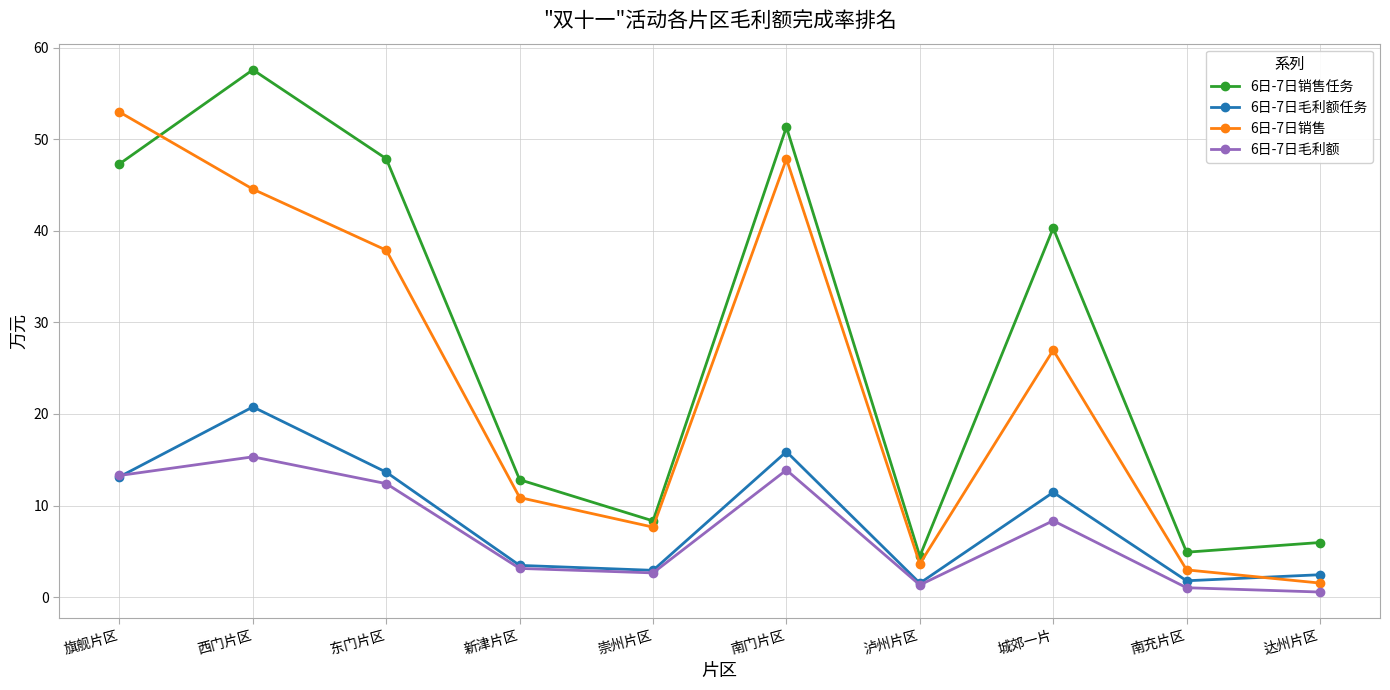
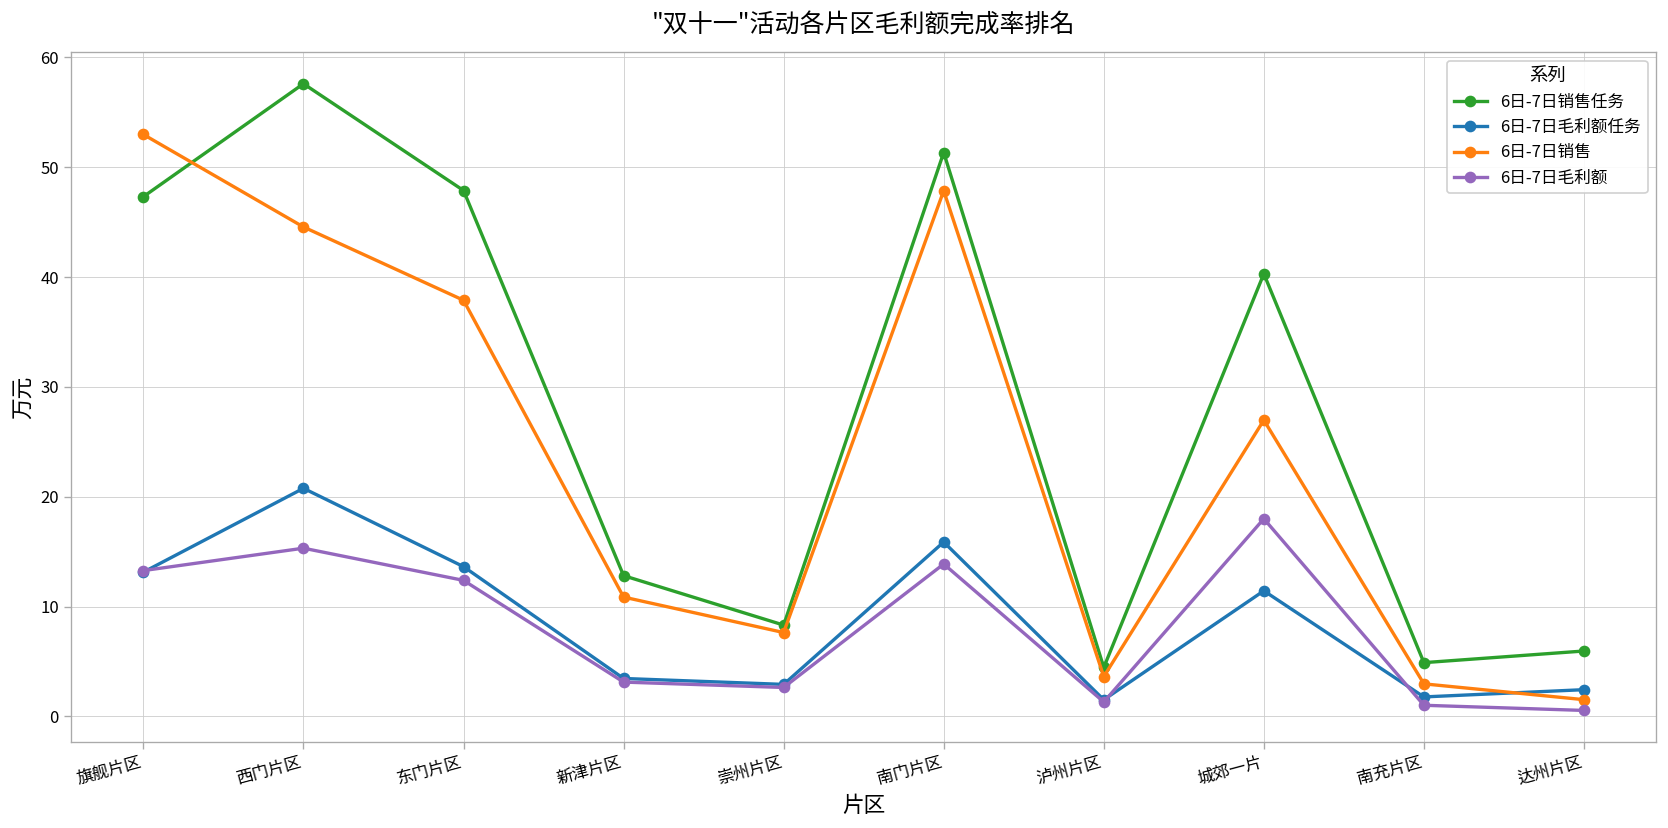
6日-7日毛利额, 城郊一片: 8 -> 18
